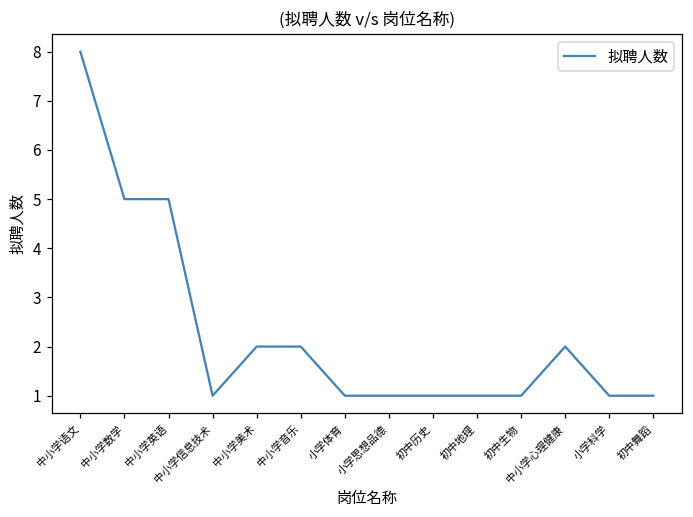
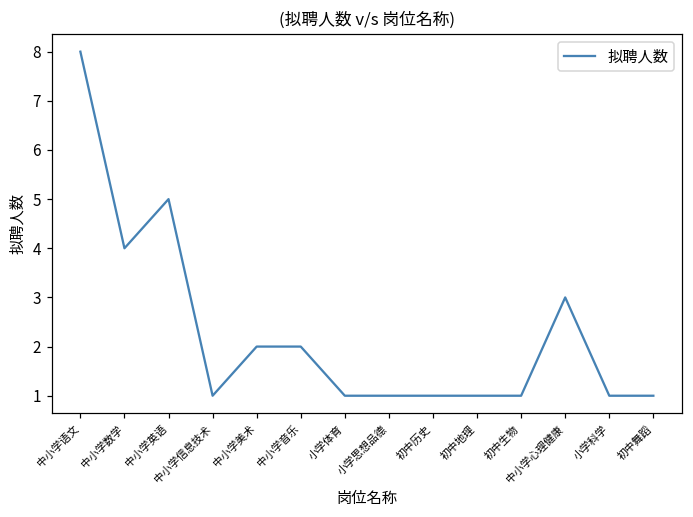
中小学数学: 5 -> 4
中小学心理健康: 2 -> 3
